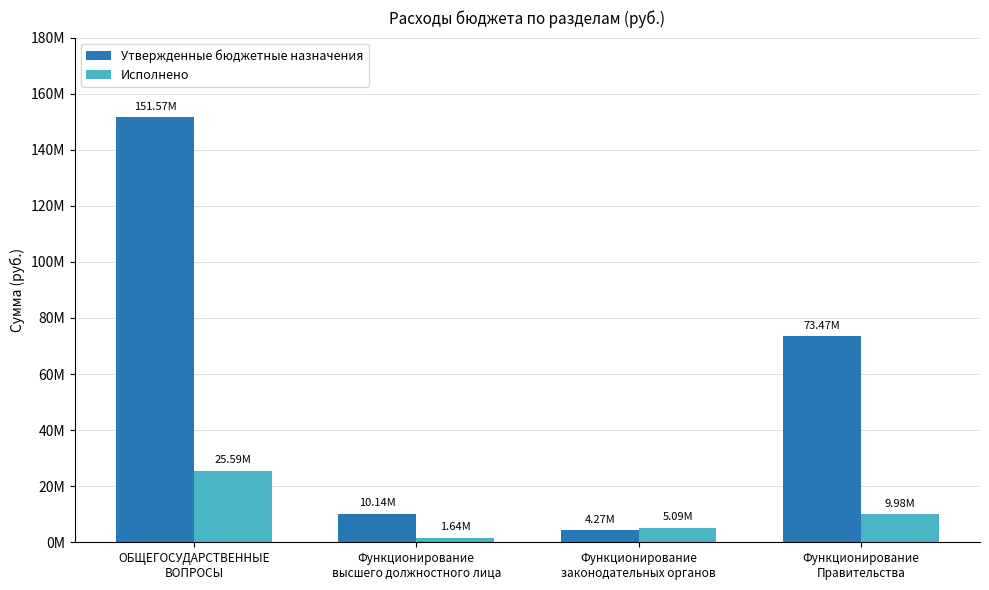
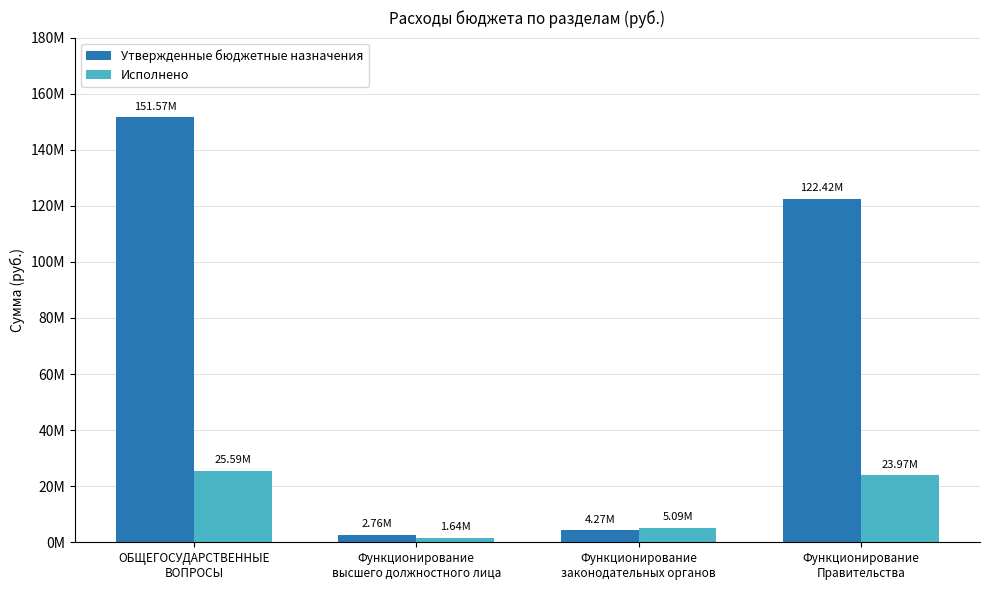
Утвержденные бюджетные назначения, Функционирование высшего должностного лица: 10.14M -> 2.76M
Утвержденные бюджетные назначения, Функционирование Правительства: 73.47M -> 122.42M
Исполнено, Функционирование Правительства: 9.98M -> 23.97M
